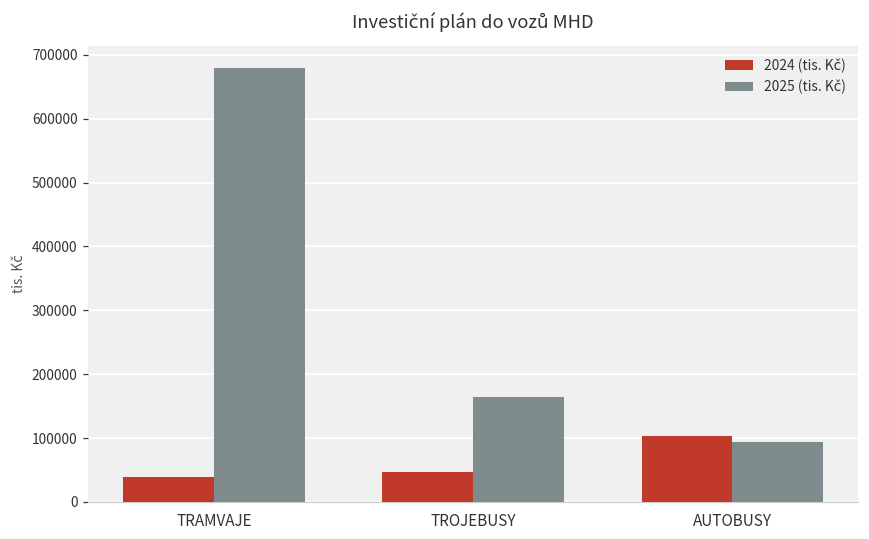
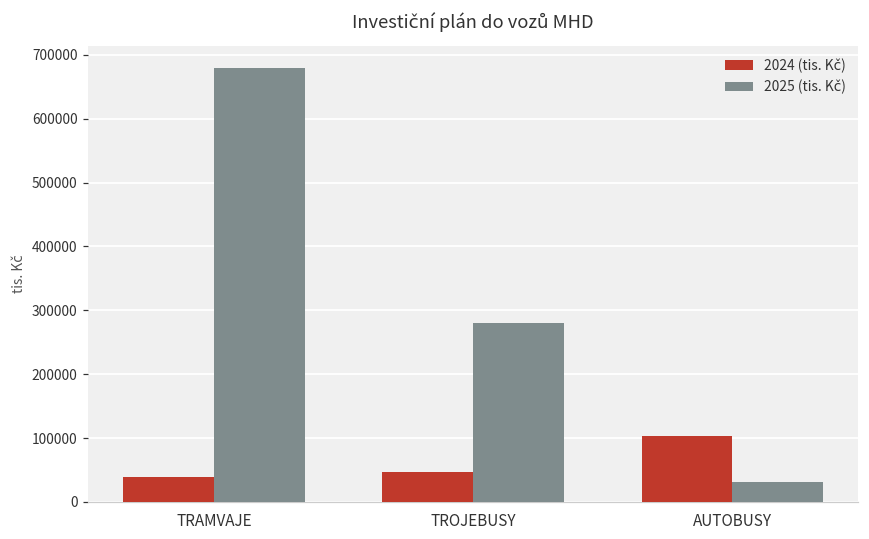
2025 (tis. Kč), TROJEBUSY: 160000 -> 280000
2025 (tis. Kč), AUTOBUSY: 90000 -> 30000
